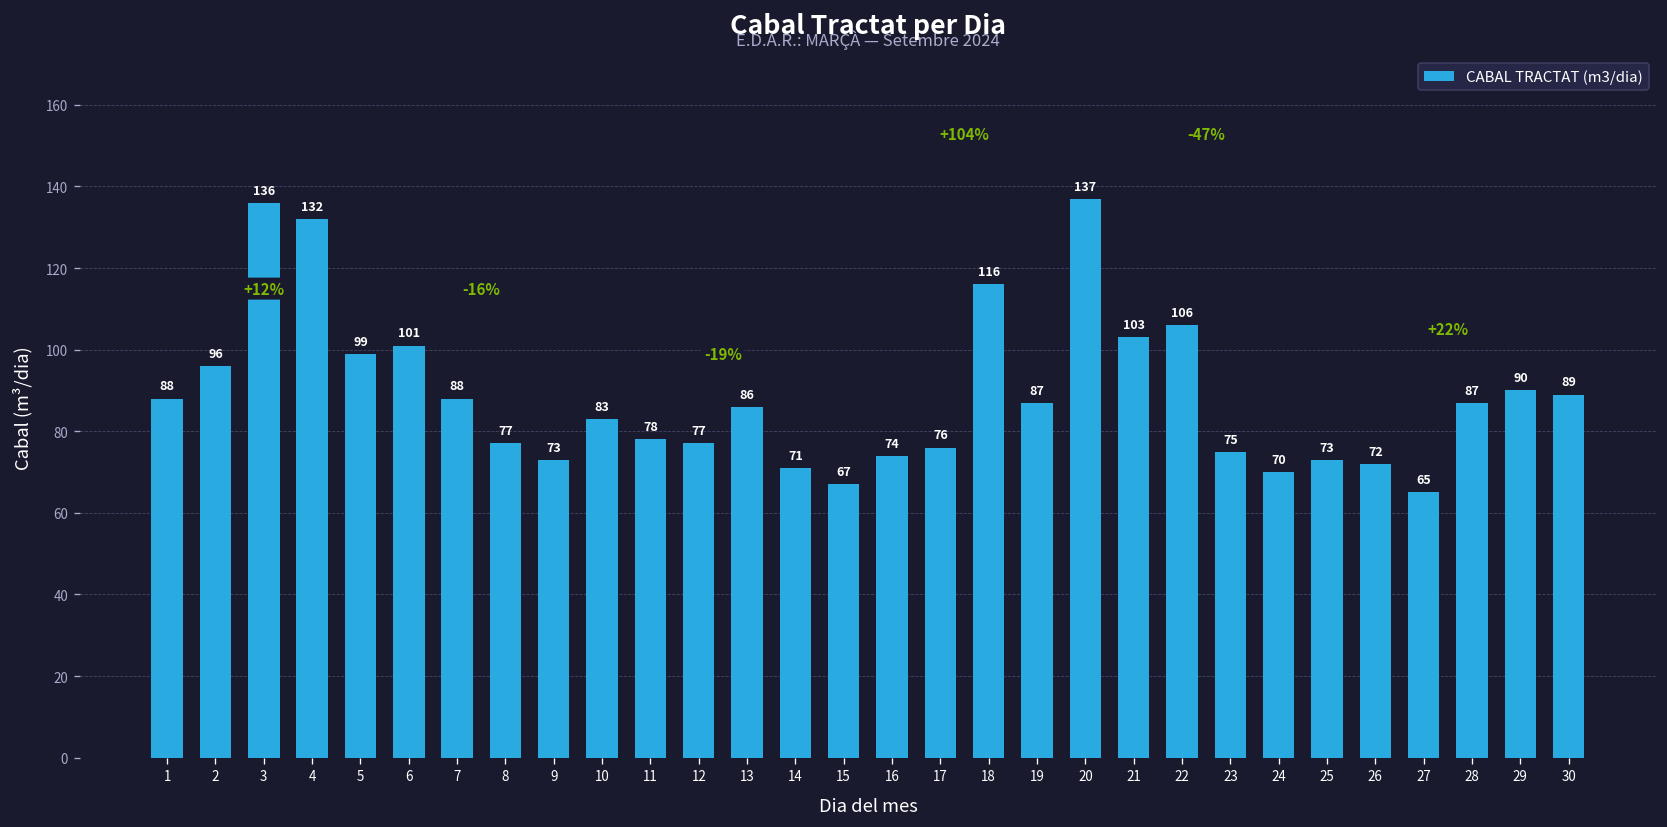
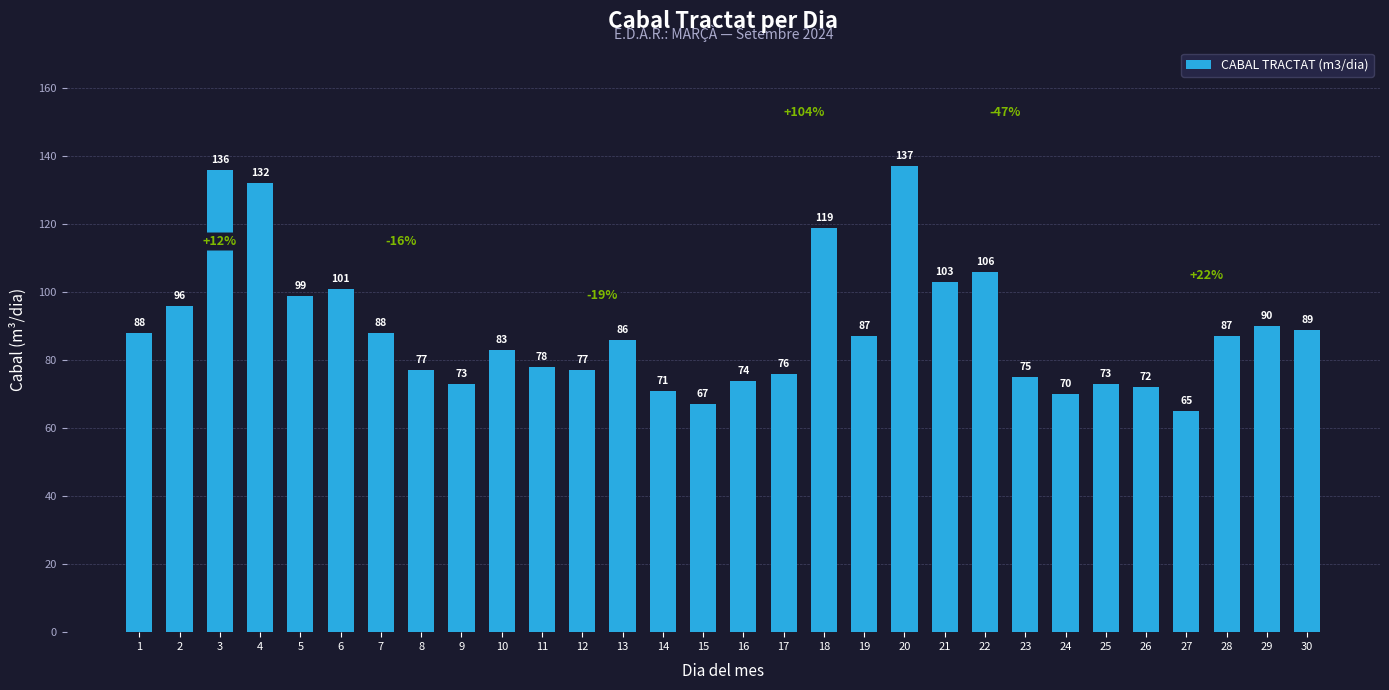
18: 116 -> 119
